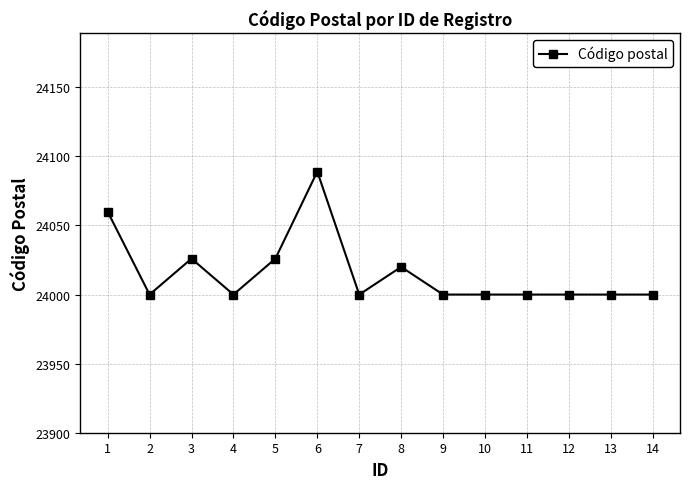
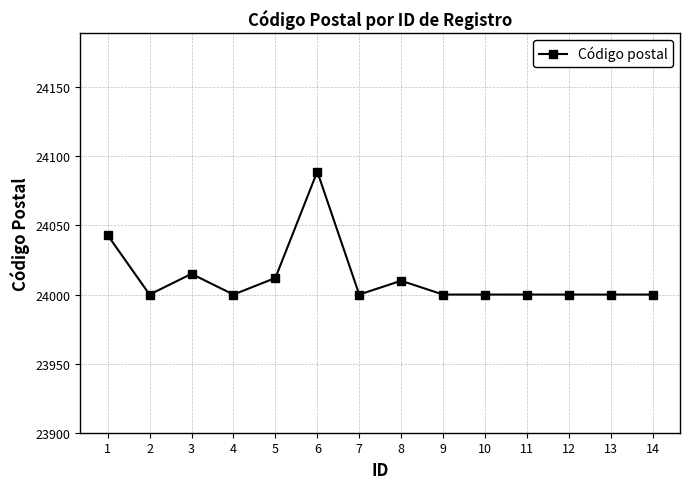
1: 24060 -> 24043
3: 24026 -> 24015
5: 24026 -> 24012
8: 24020 -> 24010
